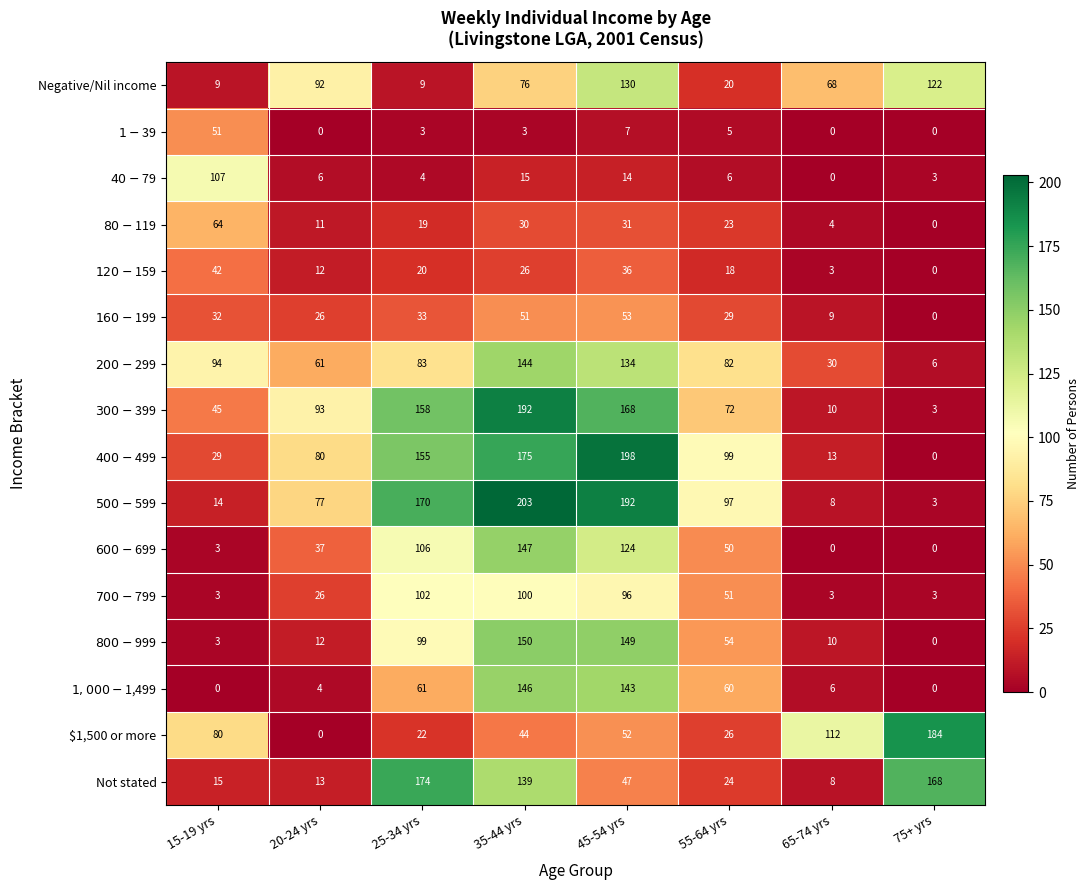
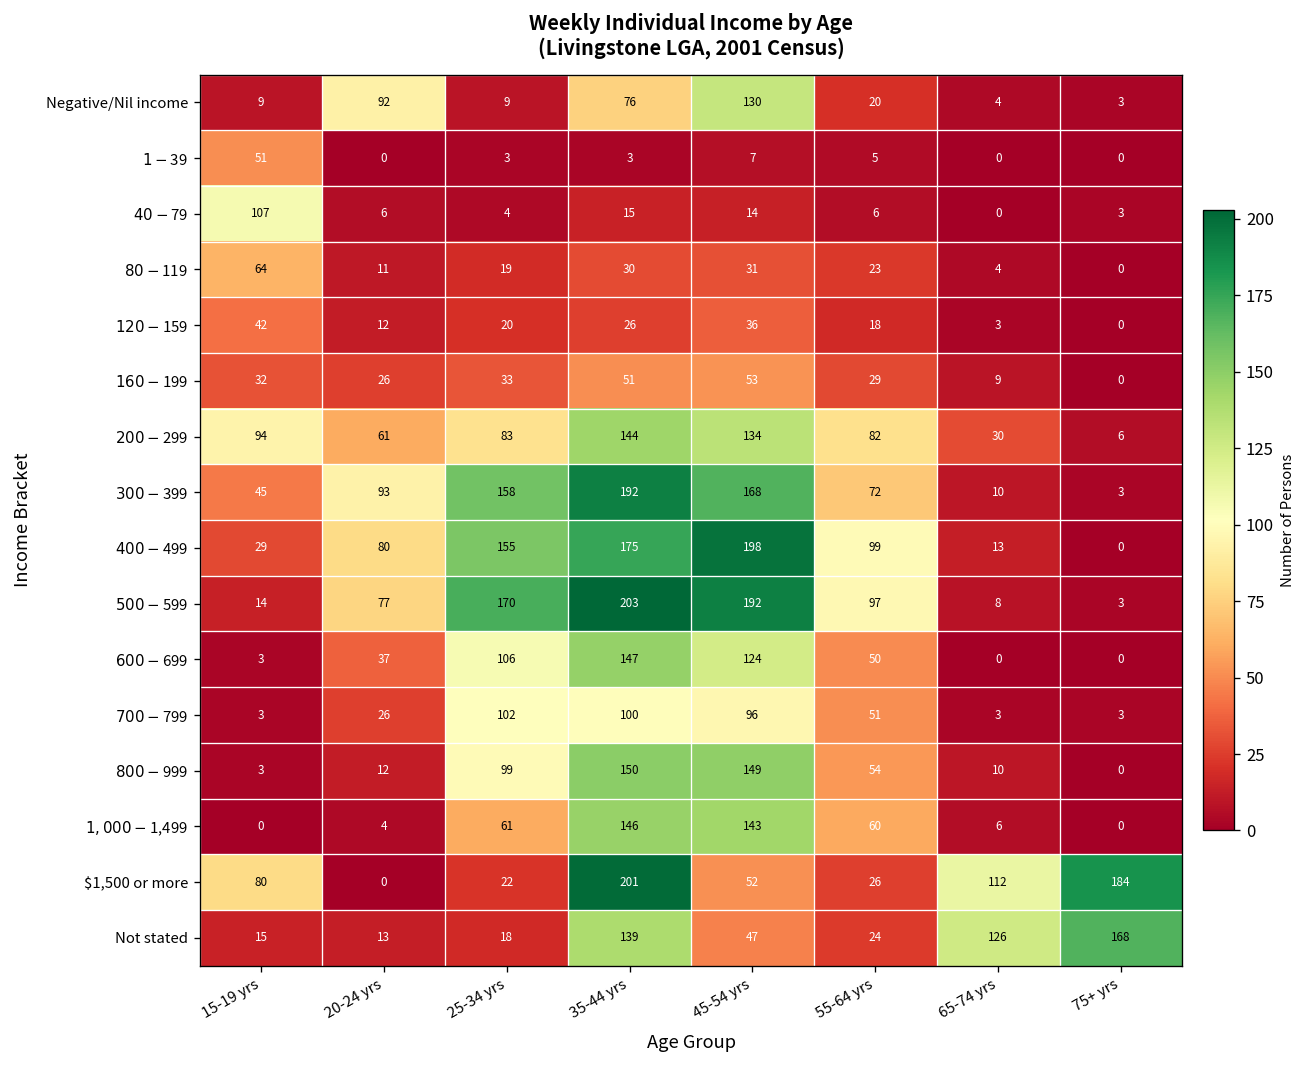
Negative/Nil income, 65-74 yrs: 68 -> 4
Negative/Nil income, 75+ yrs: 122 -> 3
$1,500 or more, 35-44 yrs: 44 -> 201
Not stated, 25-34 yrs: 174 -> 18
Not stated, 65-74 yrs: 8 -> 126
